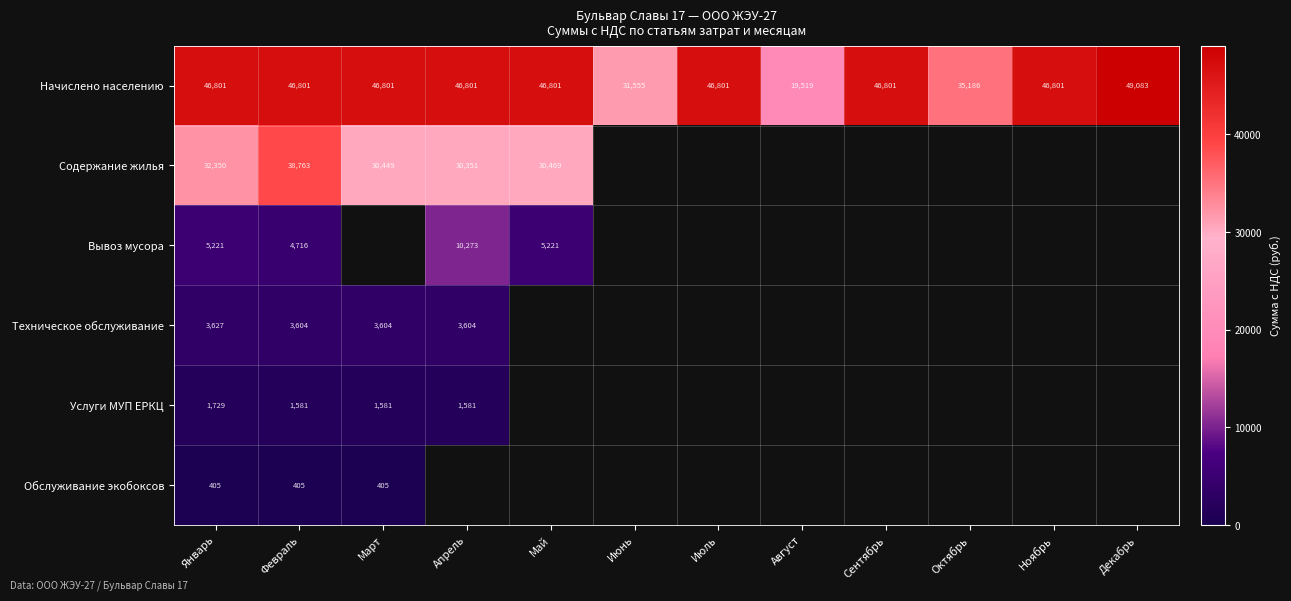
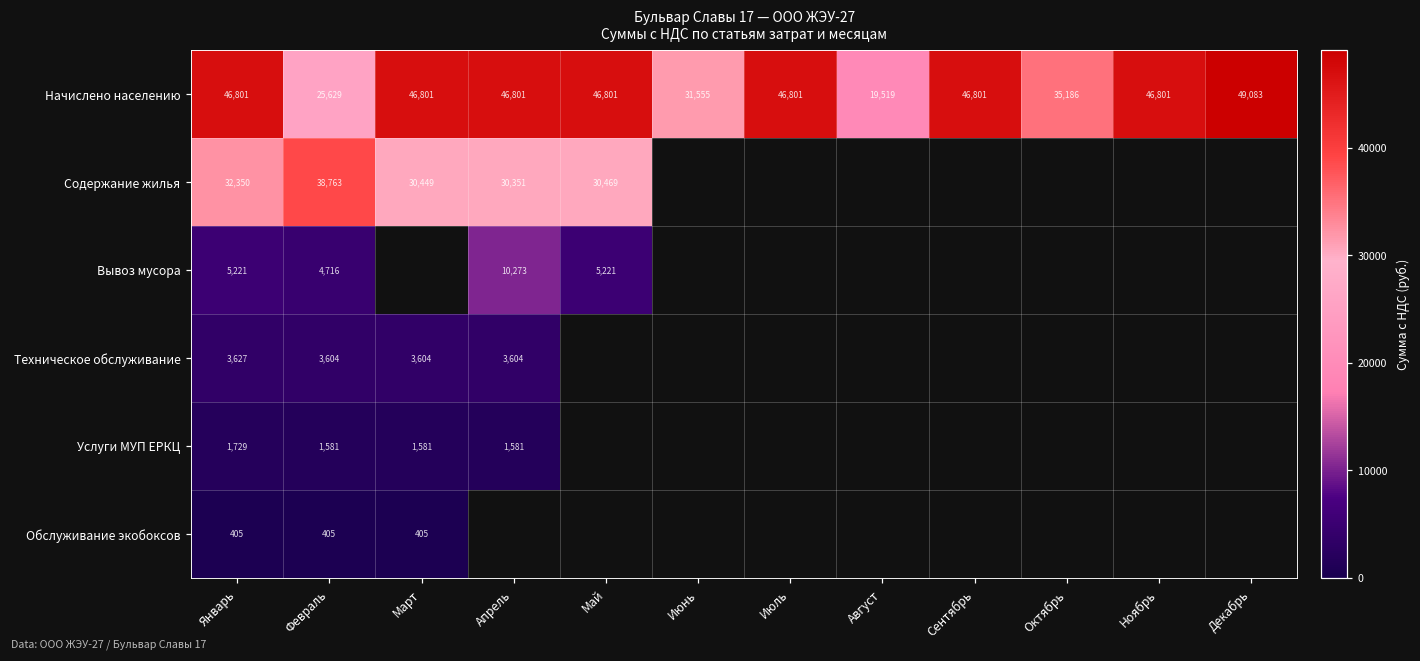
Начислено населению, Февраль: 46,801 -> 25,629
